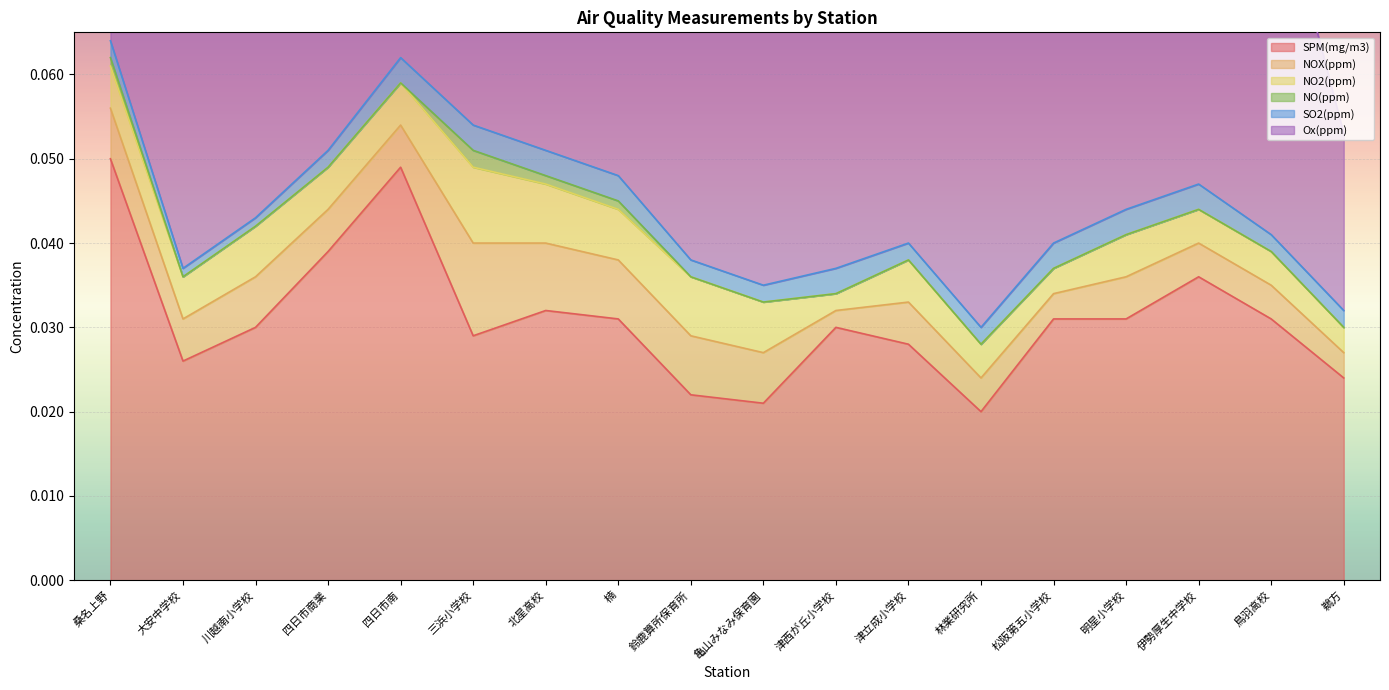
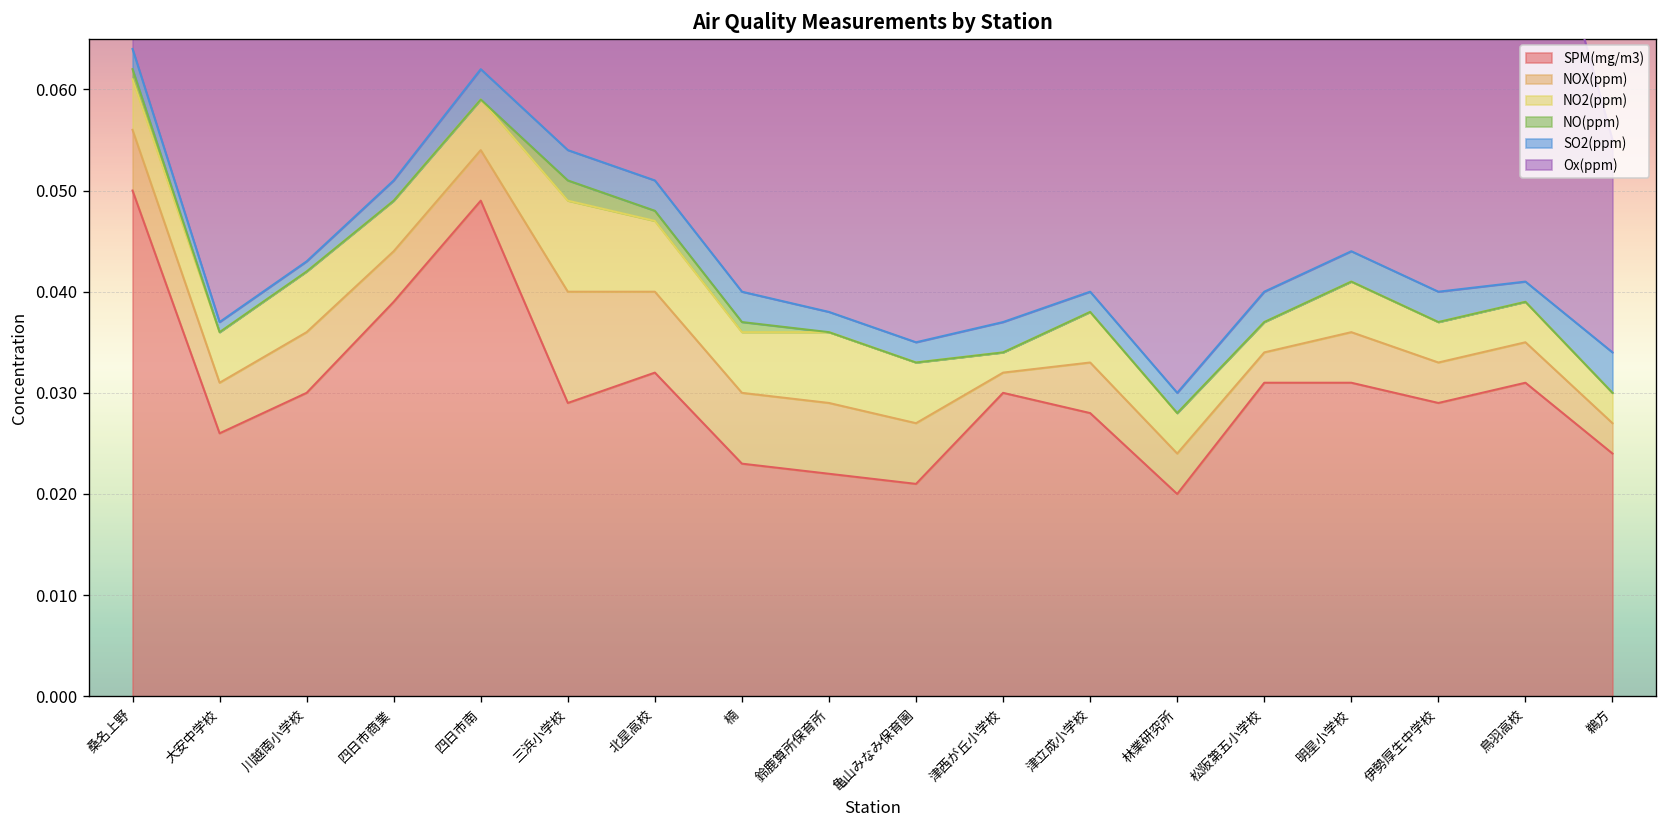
SPM(mg/m3), 楠: 0.031 -> 0.023
SPM(mg/m3), 伊勢厚生中学校: 0.036 -> 0.029
SO2(ppm), 鵜方: 0.002 -> 0.004
